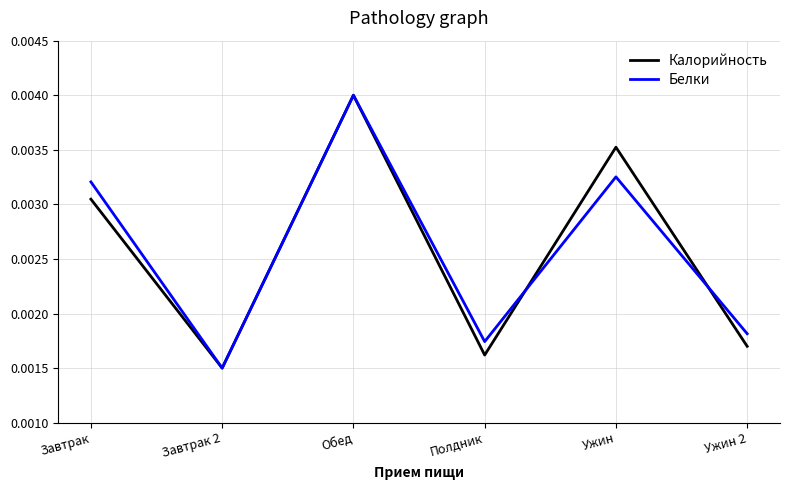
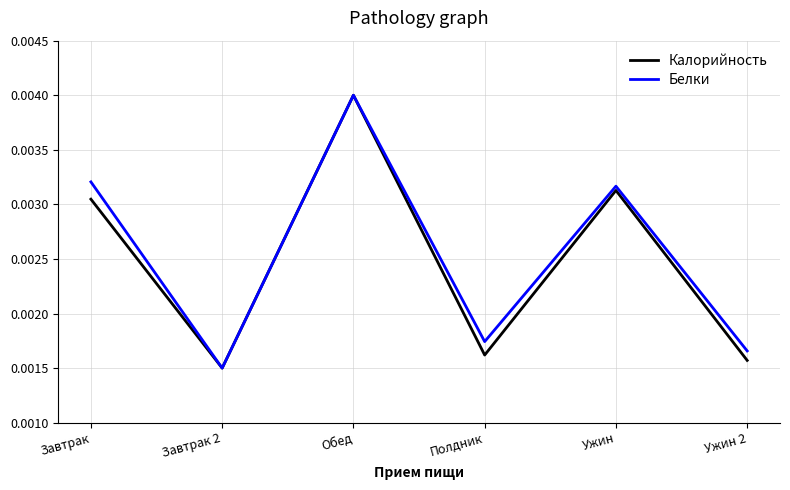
Калорийность, Ужин: 0.00352 -> 0.00313
Белки, Ужин: 0.00325 -> 0.00317
Калорийность, Ужин 2: 0.00170 -> 0.00157
Белки, Ужин 2: 0.00181 -> 0.00166
